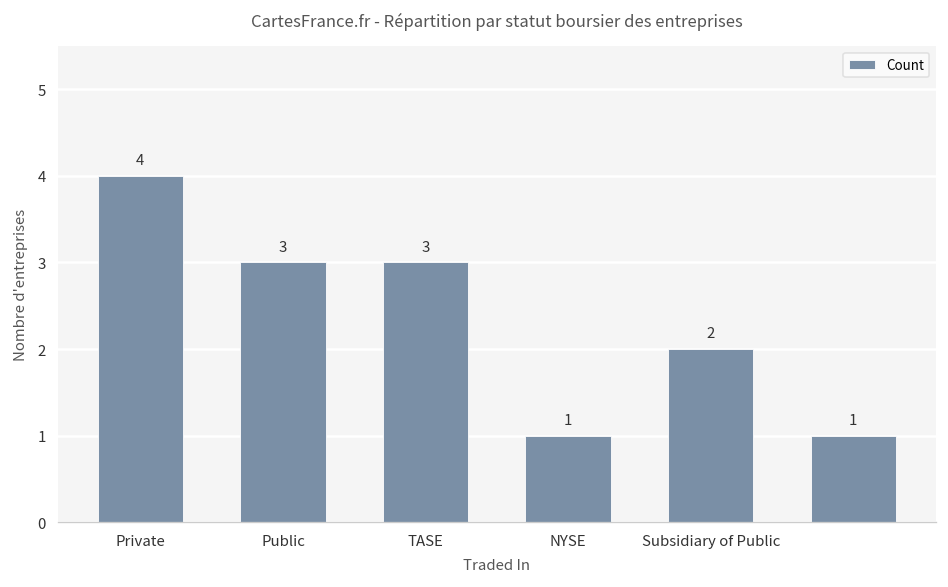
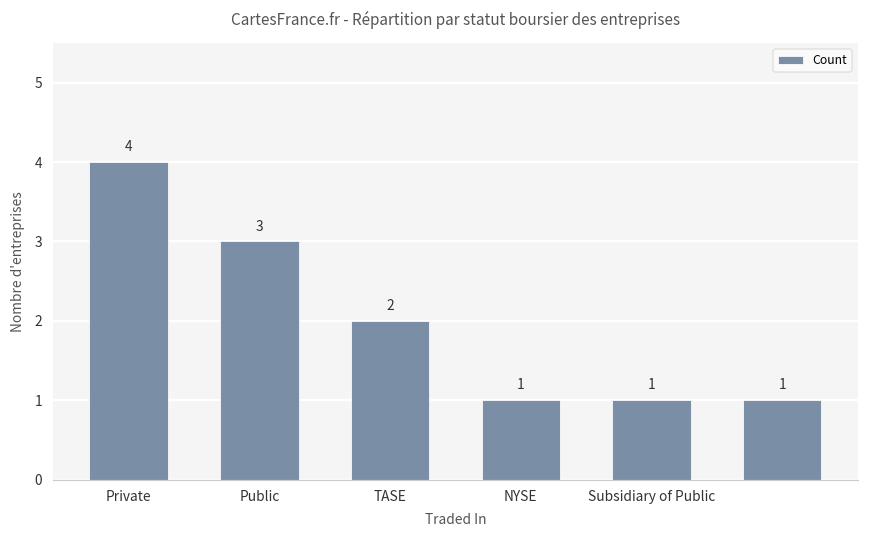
TASE: 3 -> 2
Subsidiary of Public: 2 -> 1
